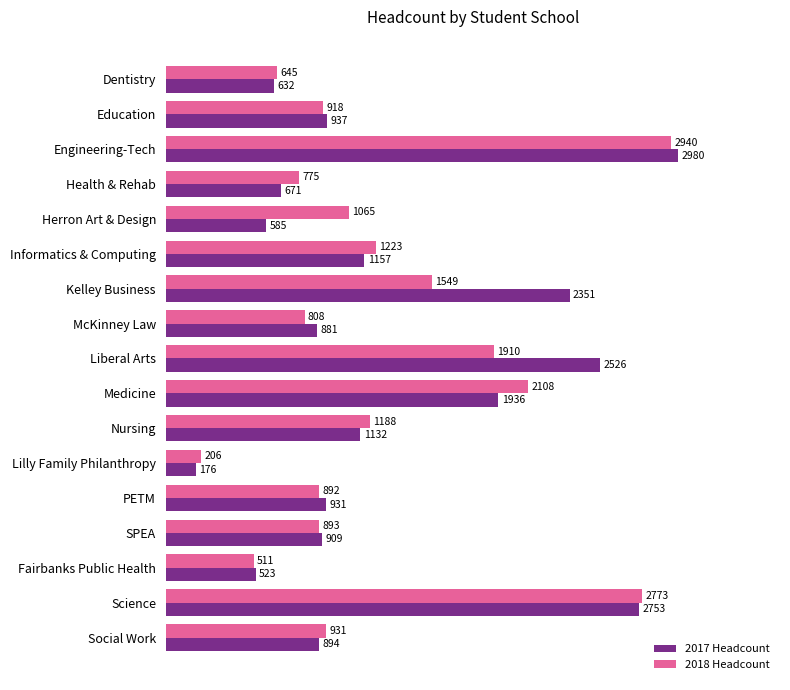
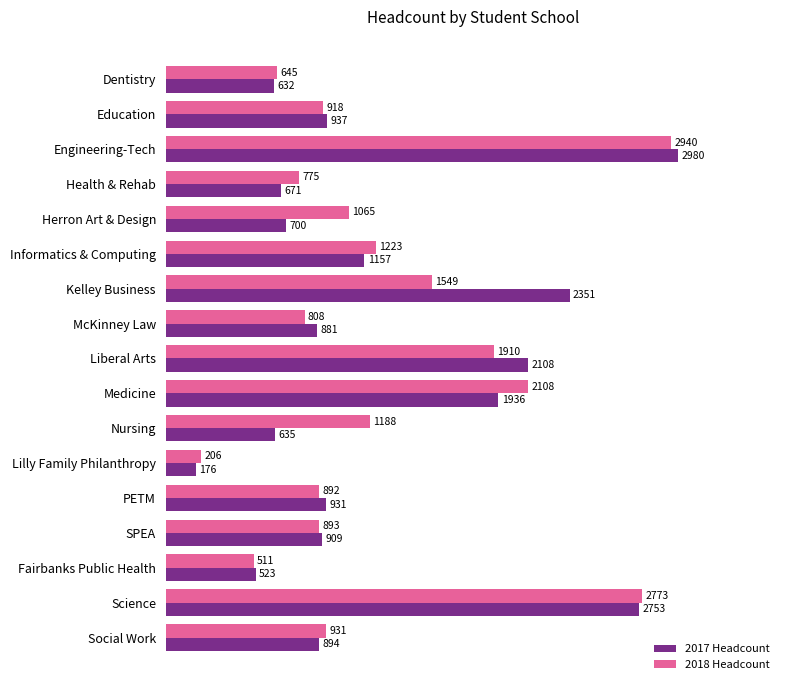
2017 Headcount, Herron Art & Design: 585 -> 700
2017 Headcount, Liberal Arts: 2526 -> 2108
2017 Headcount, Nursing: 1132 -> 635
